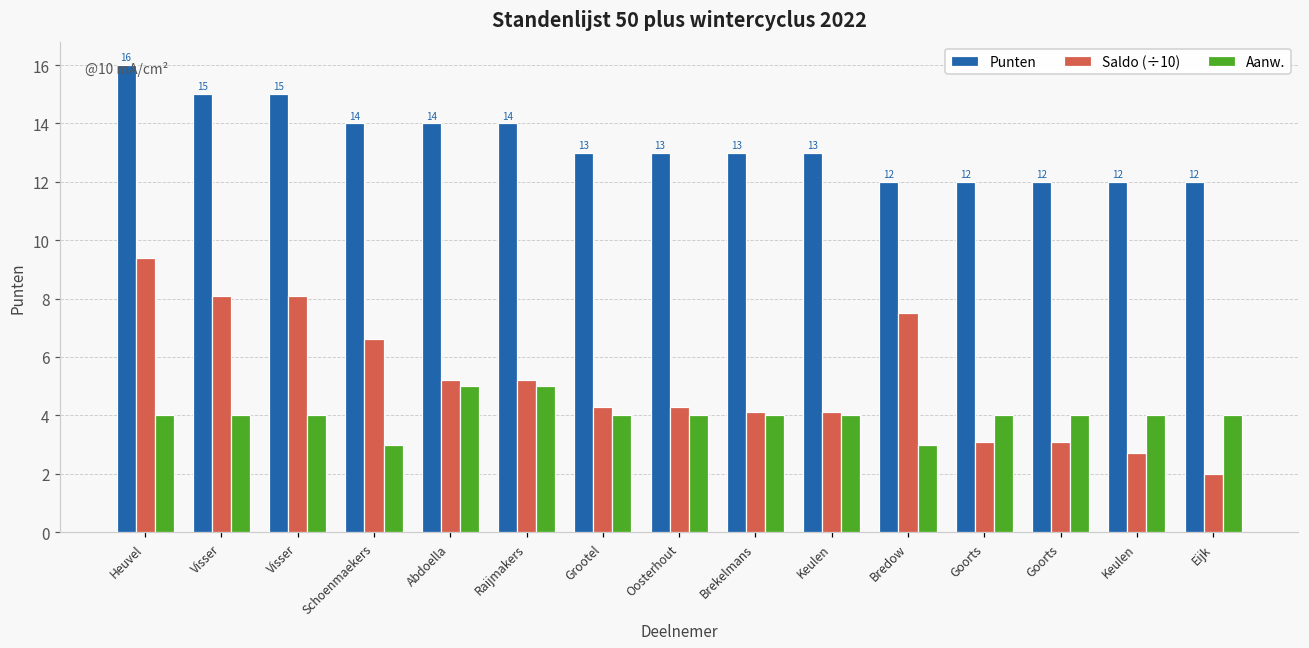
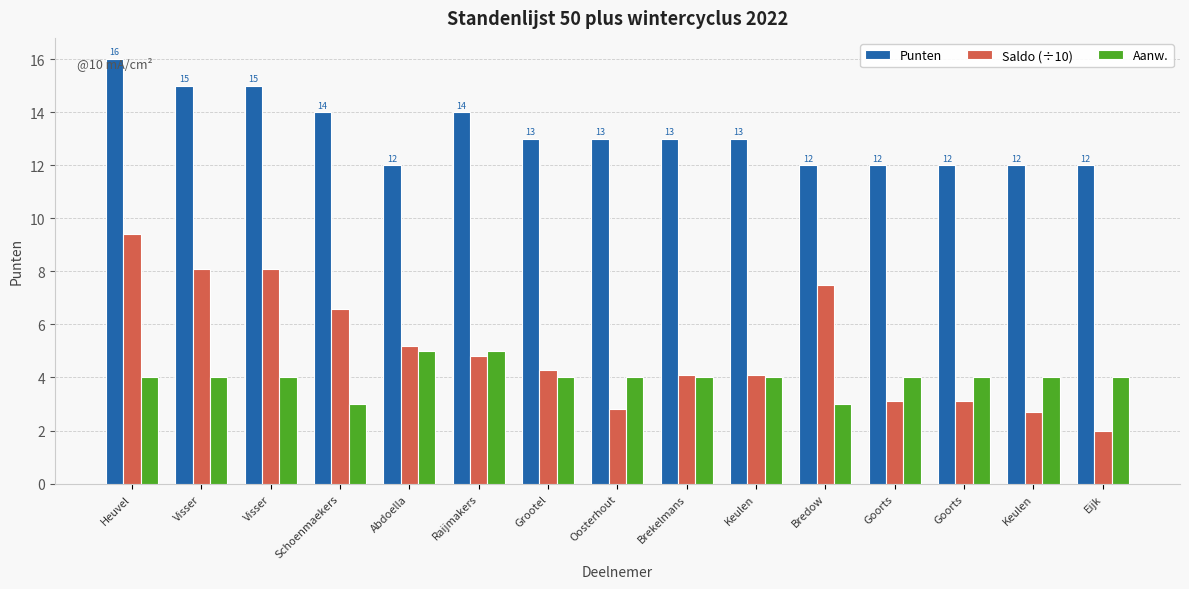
Punten, Abdoella: 14 -> 12
Saldo (÷10), Raijmakers: 5.2 -> 4.8
Saldo (÷10), Oosterhout: 4.3 -> 2.8
